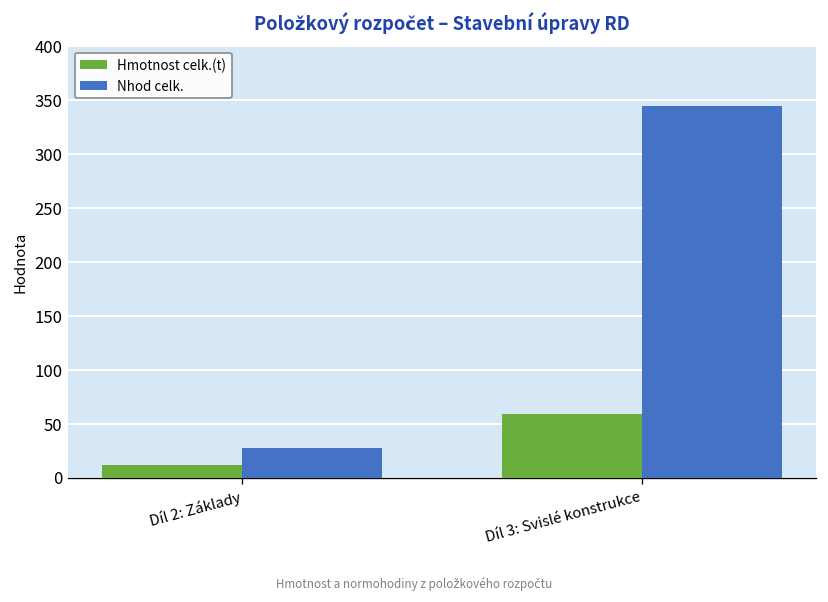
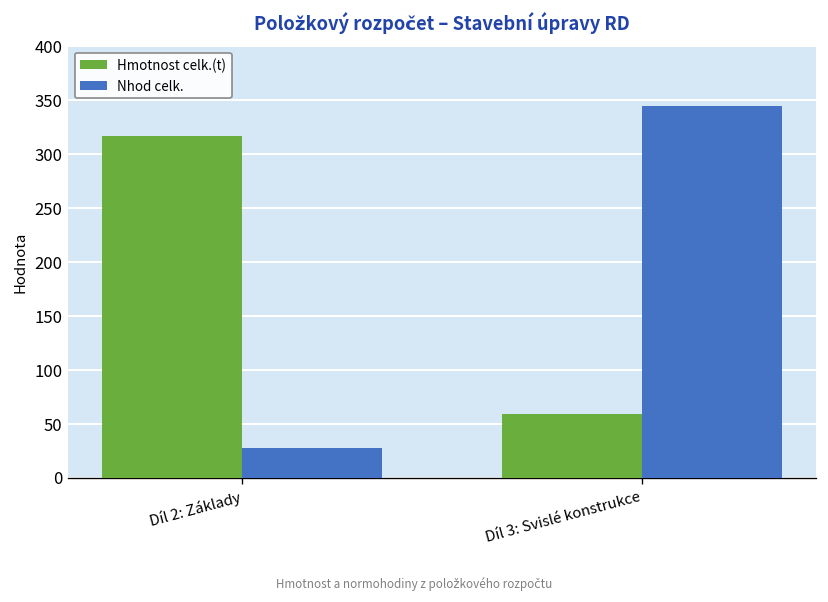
Hmotnost celk.(t), Díl 2: Základy: 10 -> 320
